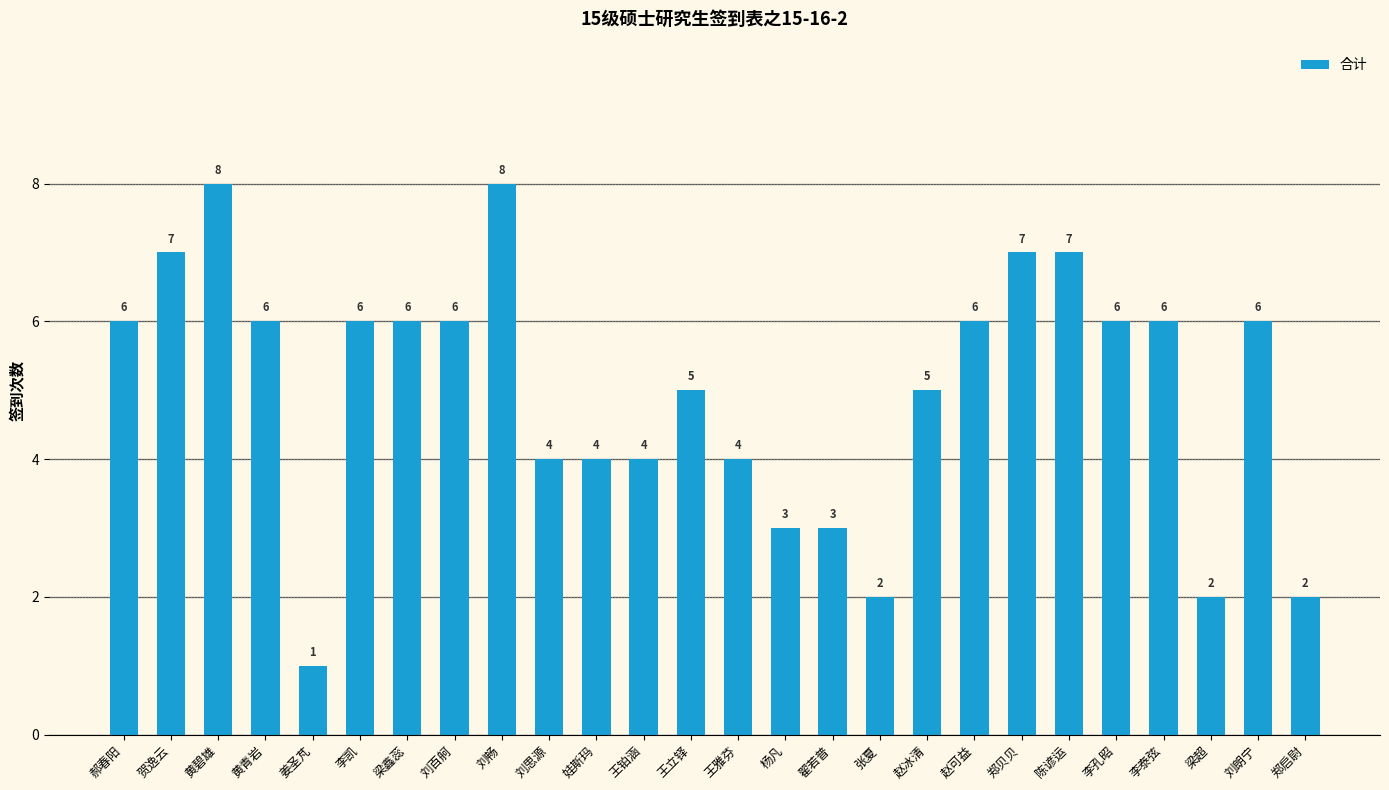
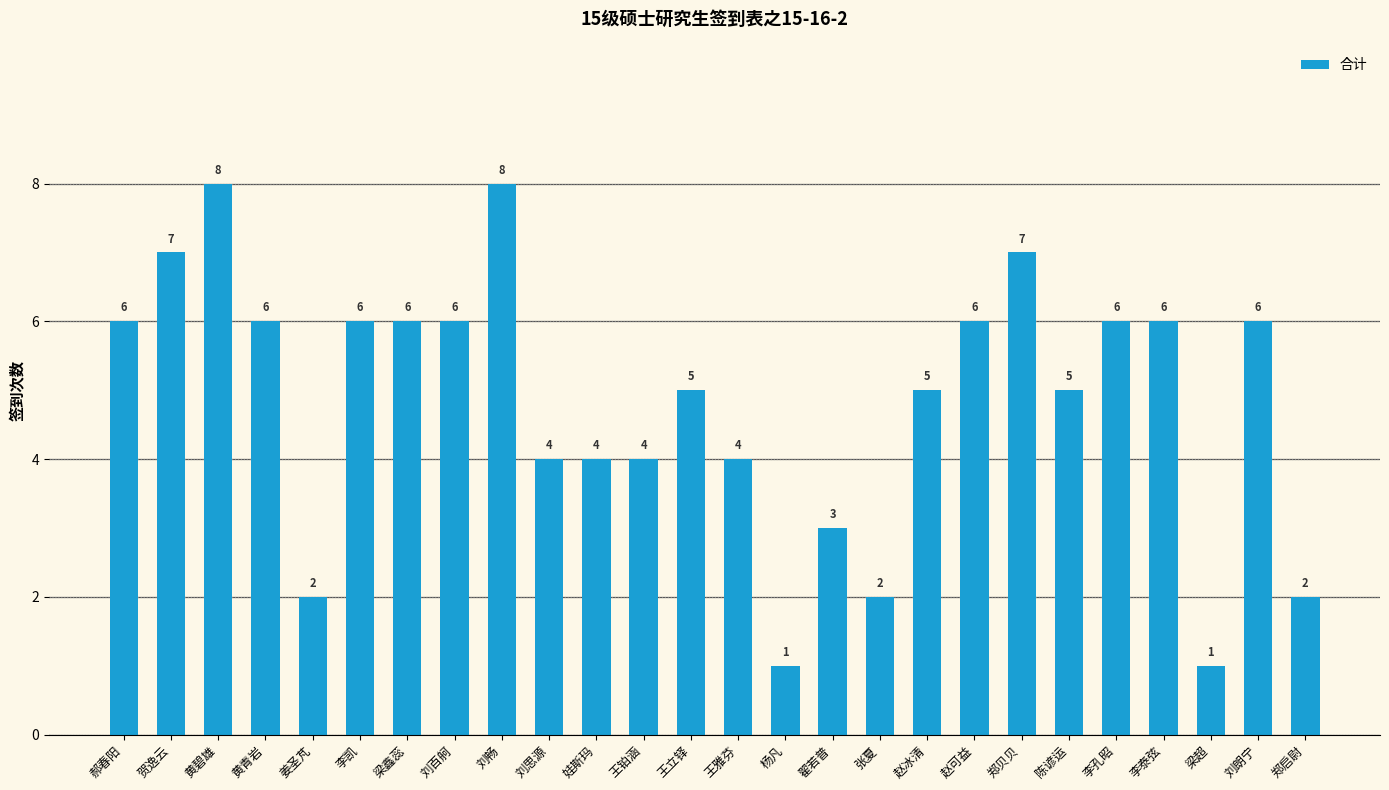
姜圣芃: 1 -> 2
杨凡: 3 -> 1
陈谚运: 7 -> 5
梁超: 2 -> 1
